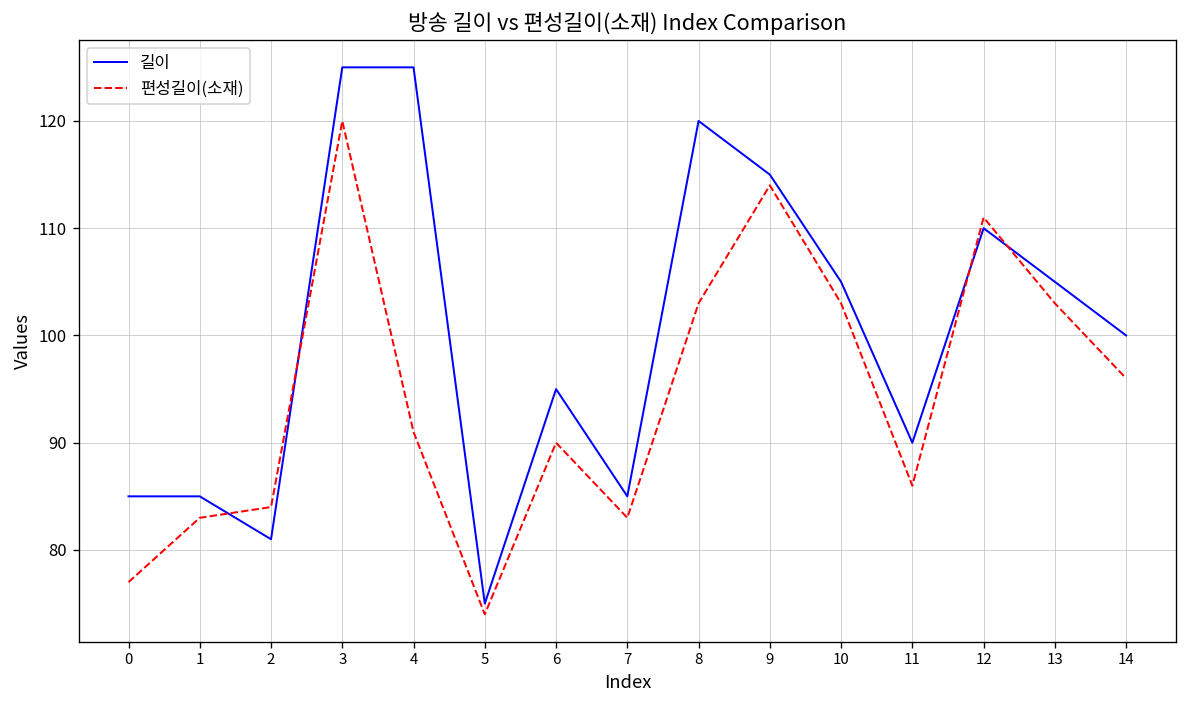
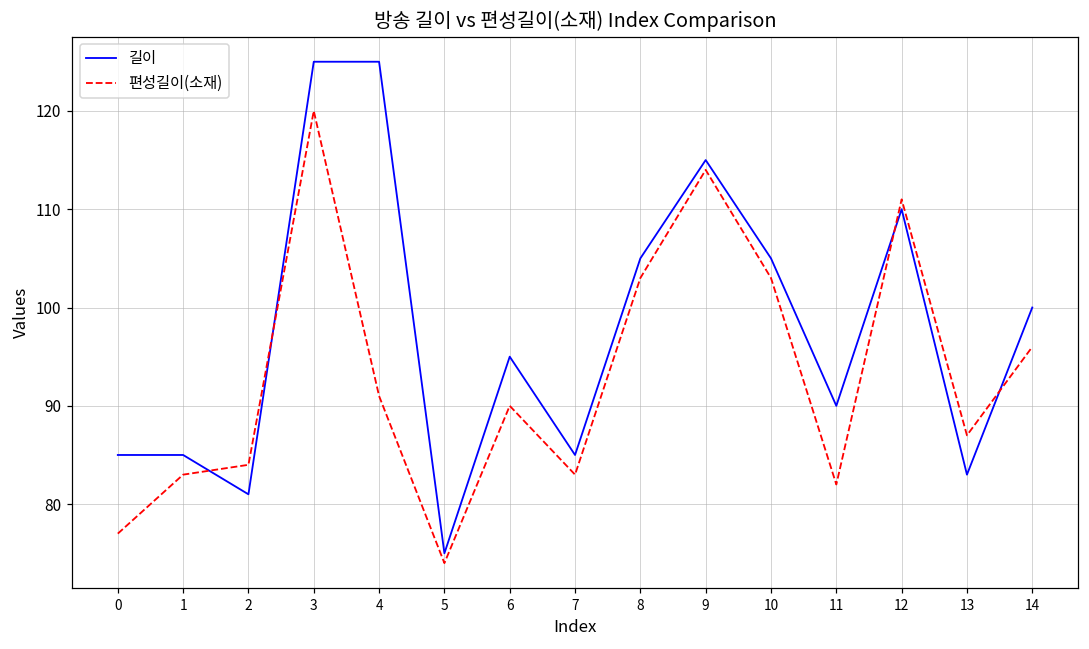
길이, 8: 120 -> 105
편성길이(소재), 11: 86 -> 82
길이, 13: 105 -> 83
편성길이(소재), 13: 103 -> 87
